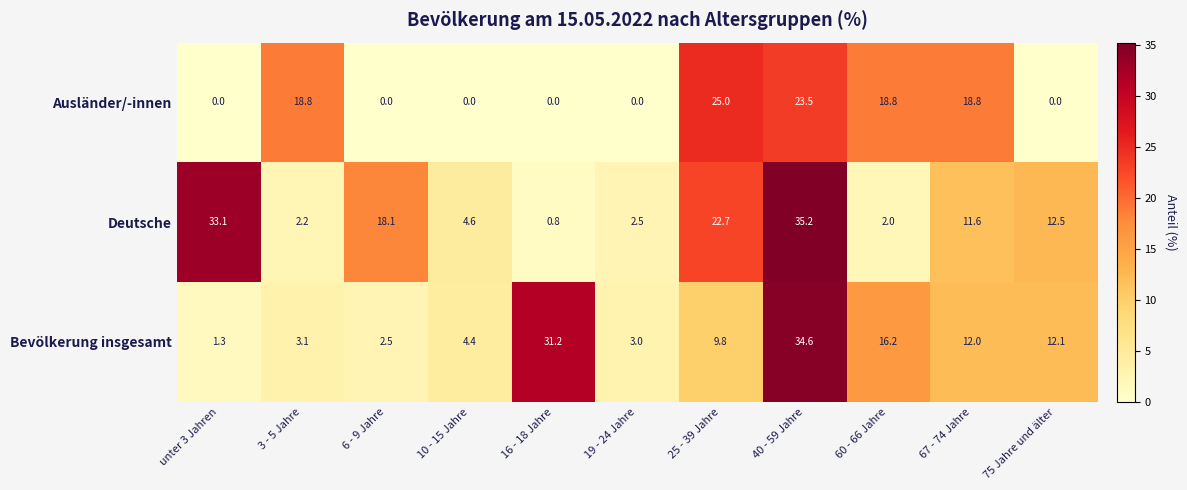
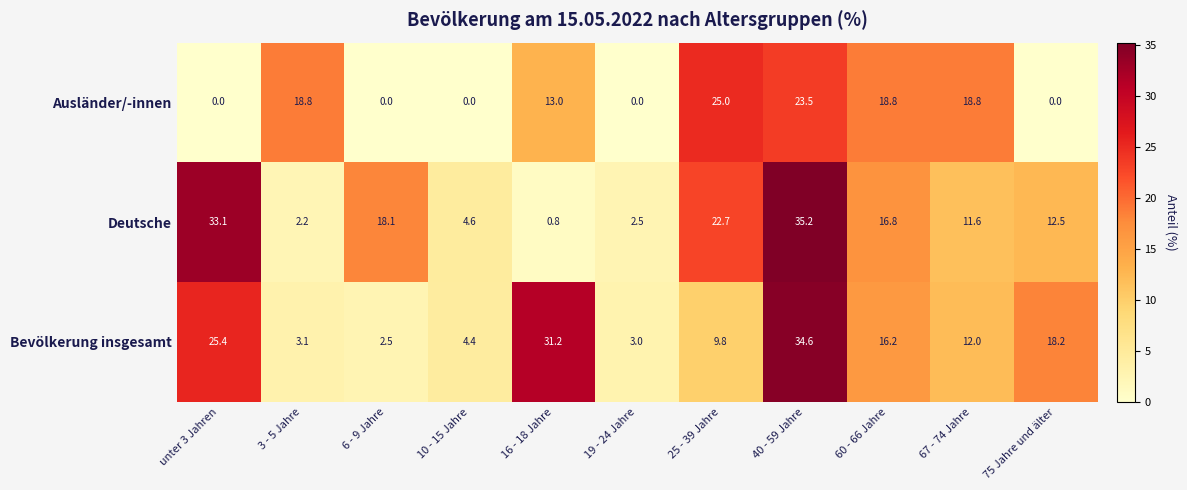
Ausländer/-innen, 16 - 18 Jahre: 0.0 -> 13.0
Deutsche, 60 - 66 Jahre: 2.0 -> 16.8
Bevölkerung insgesamt, unter 3 Jahren: 1.3 -> 25.4
Bevölkerung insgesamt, 75 Jahre und älter: 12.1 -> 18.2
